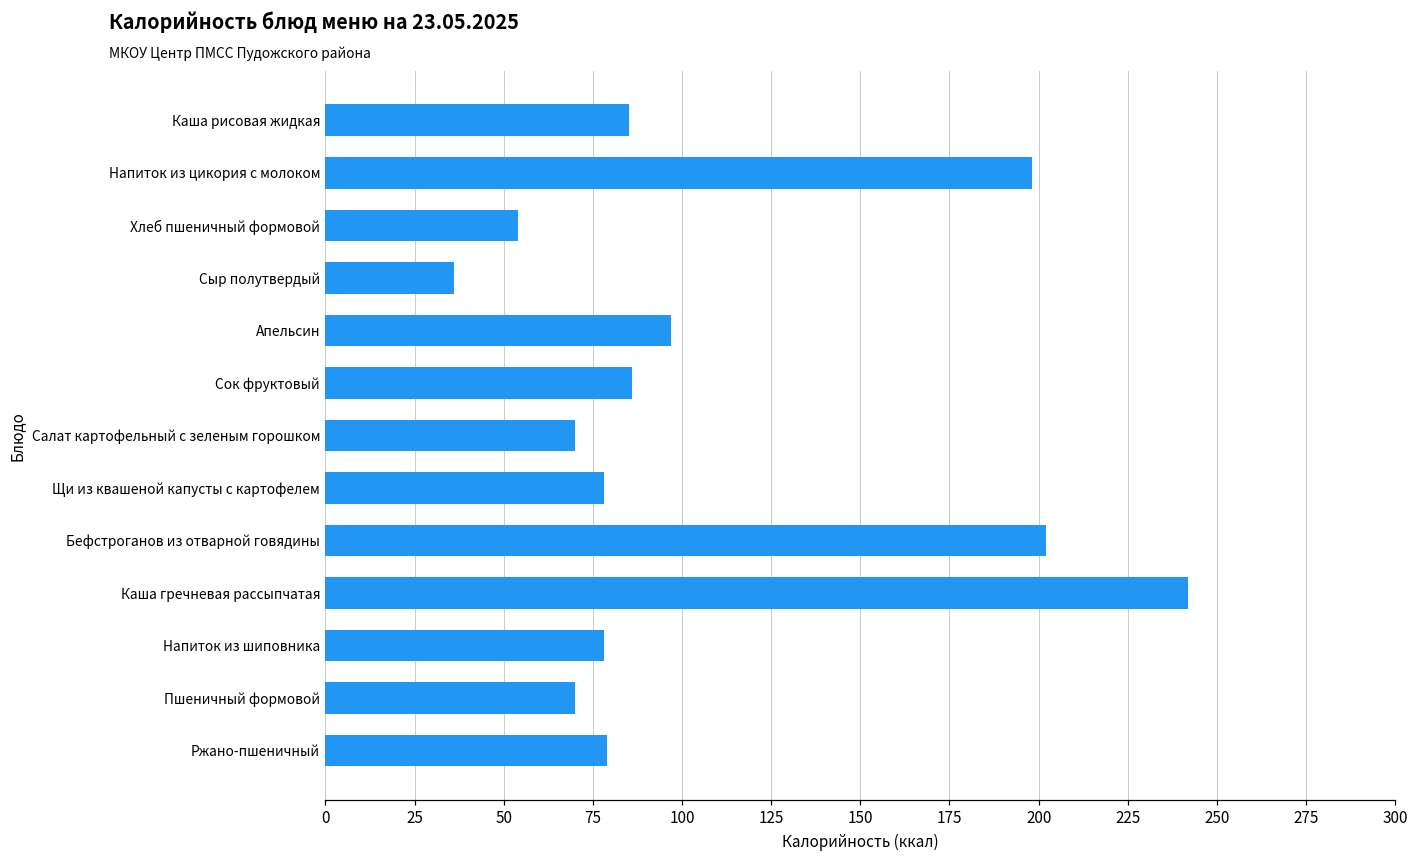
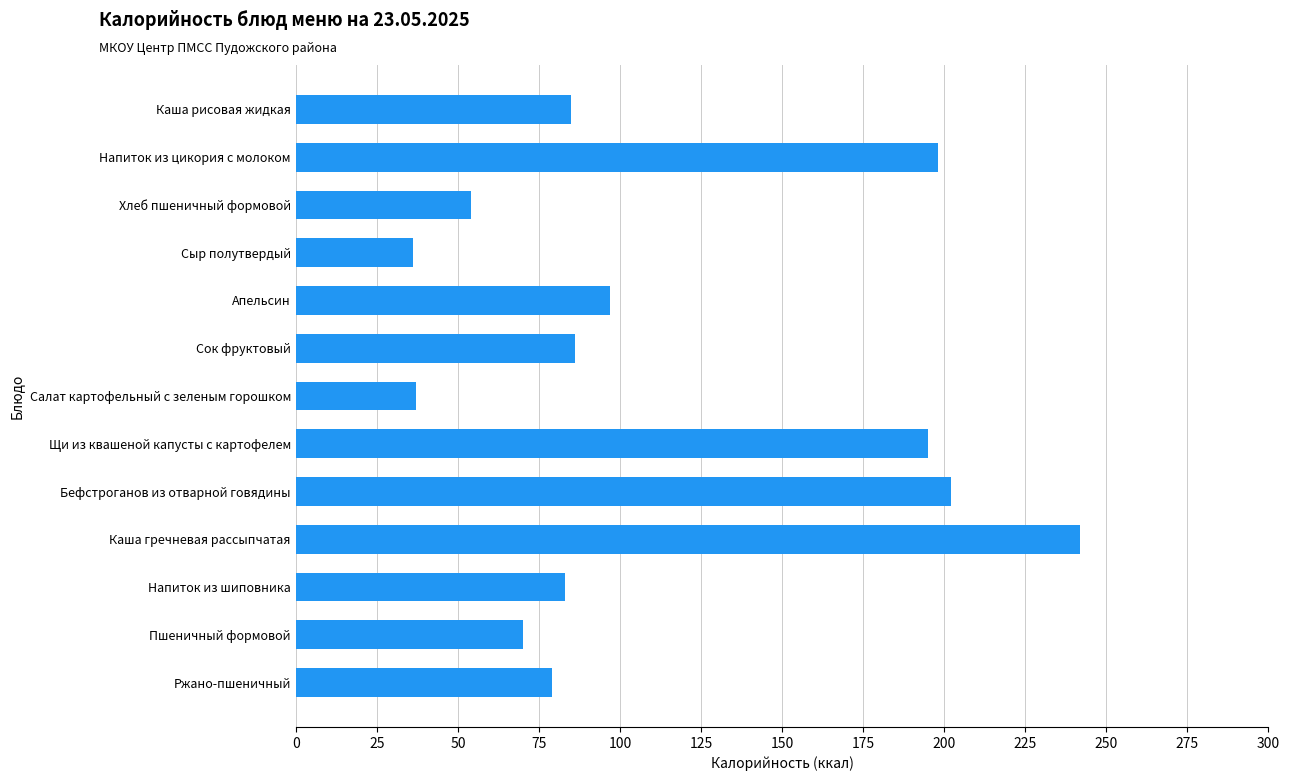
Салат картофельный с зеленым горошком: 70 -> 37
Щи из квашеной капусты с картофелем: 78 -> 195
Напиток из шиповника: 78 -> 83
